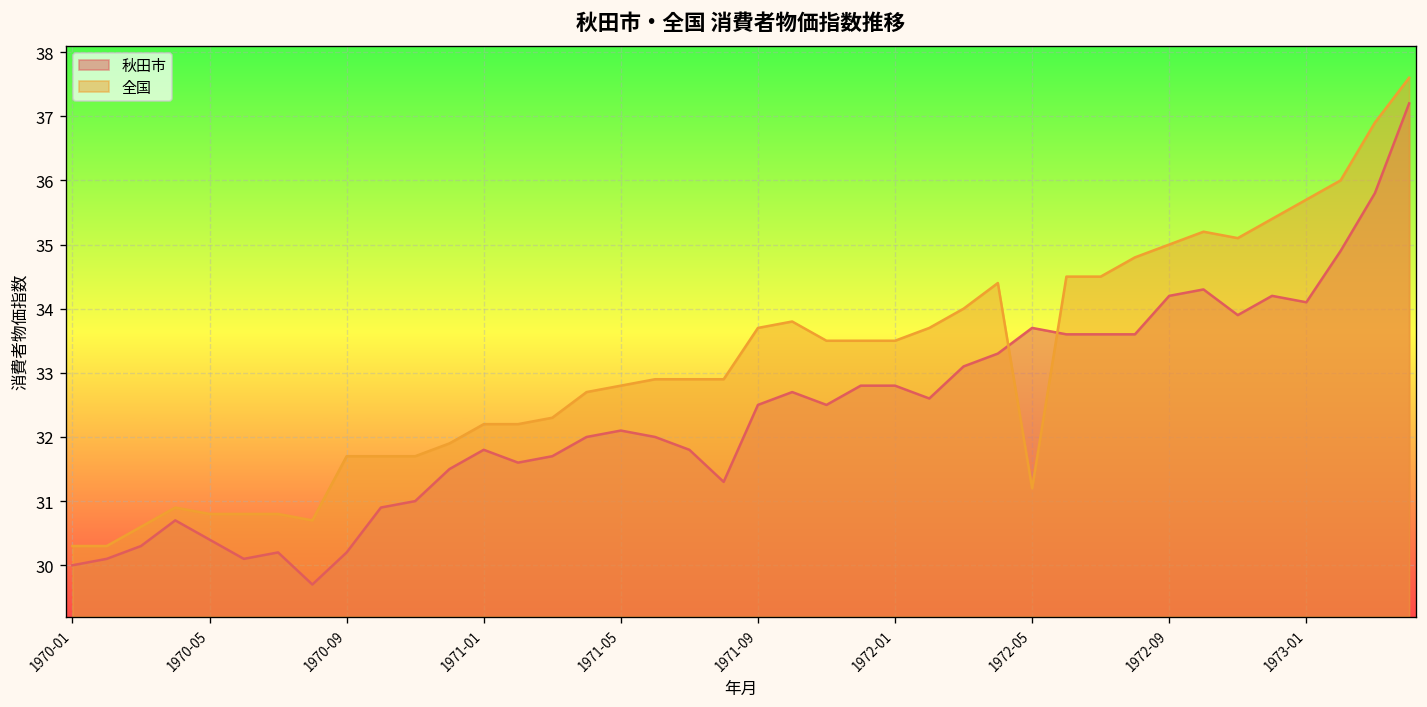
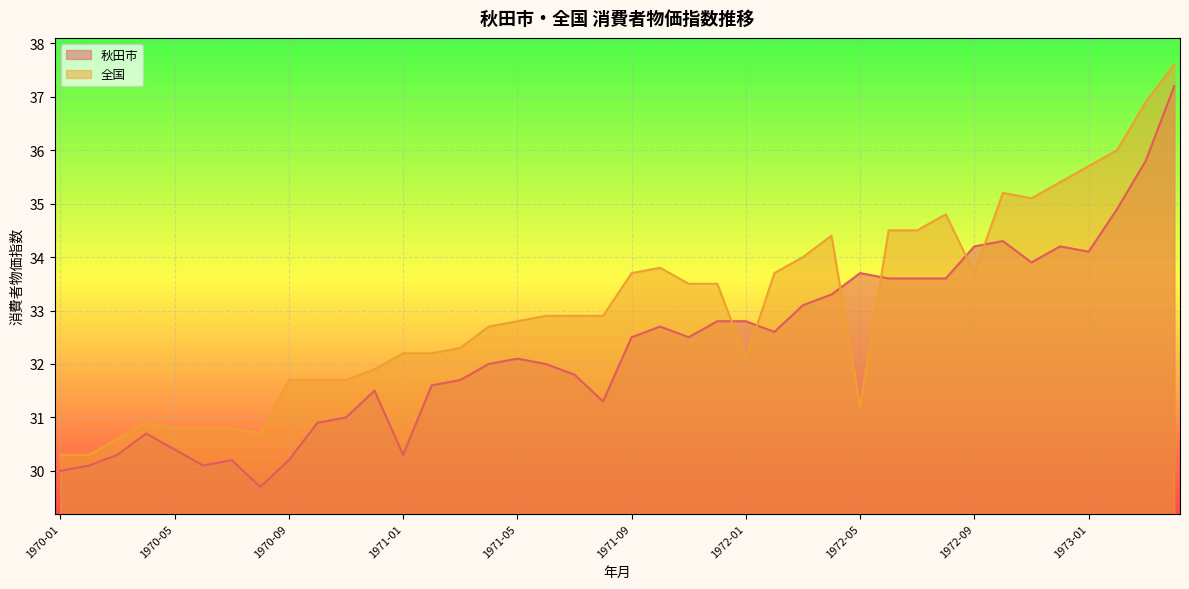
秋田市, 1971-01: 31.8 -> 30.3
全国, 1972-01: 33.5 -> 32.1
全国, 1972-09: 35.0 -> 33.7
